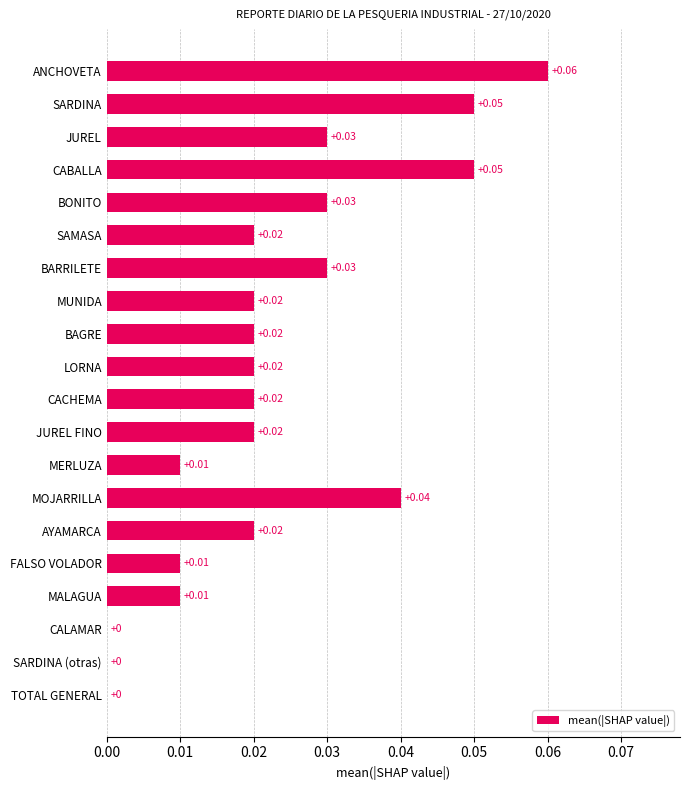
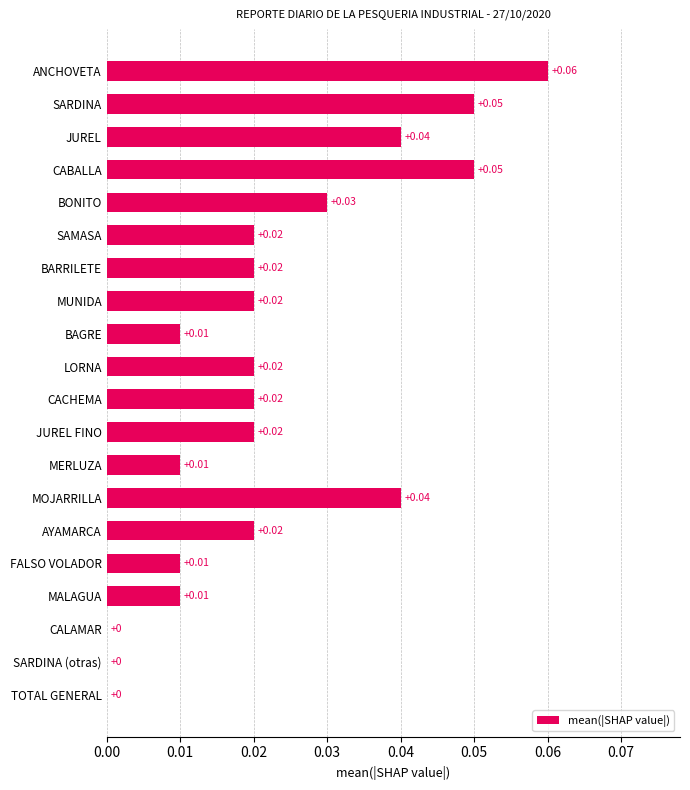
JUREL: +0.03 -> +0.04
BARRILETE: +0.03 -> +0.02
BAGRE: +0.02 -> +0.01
